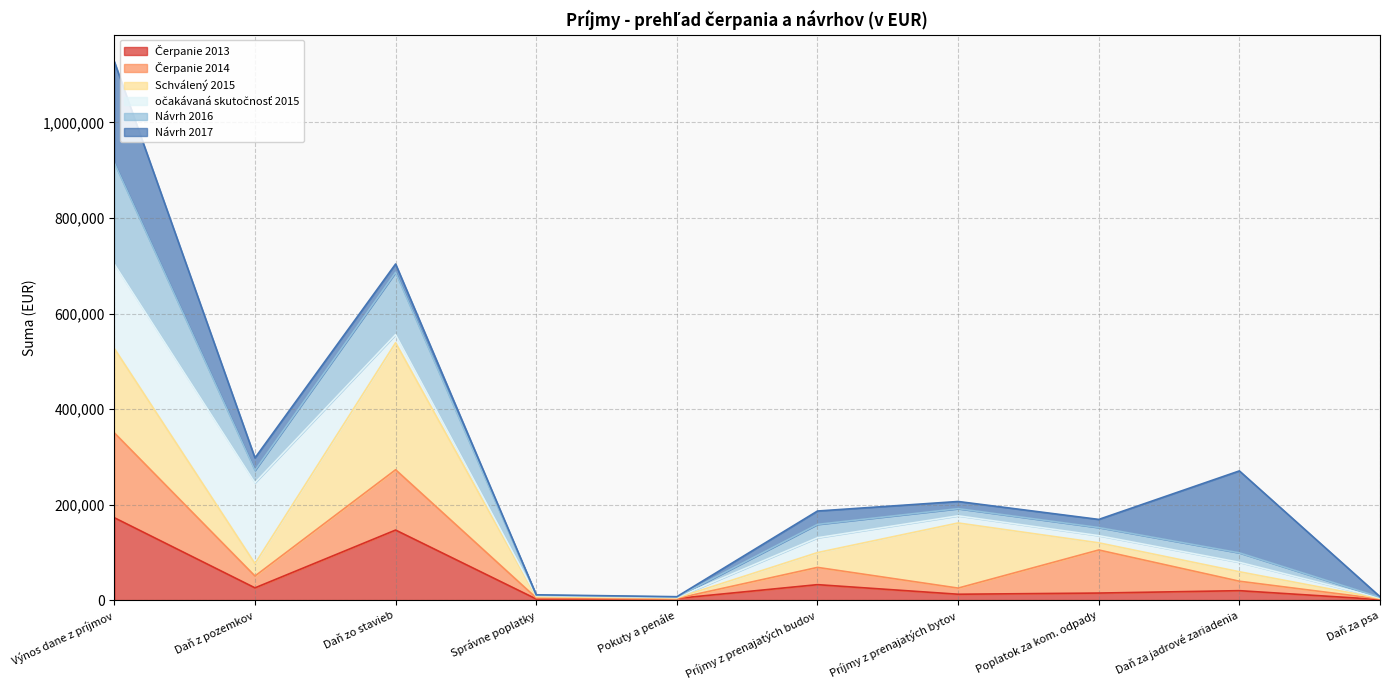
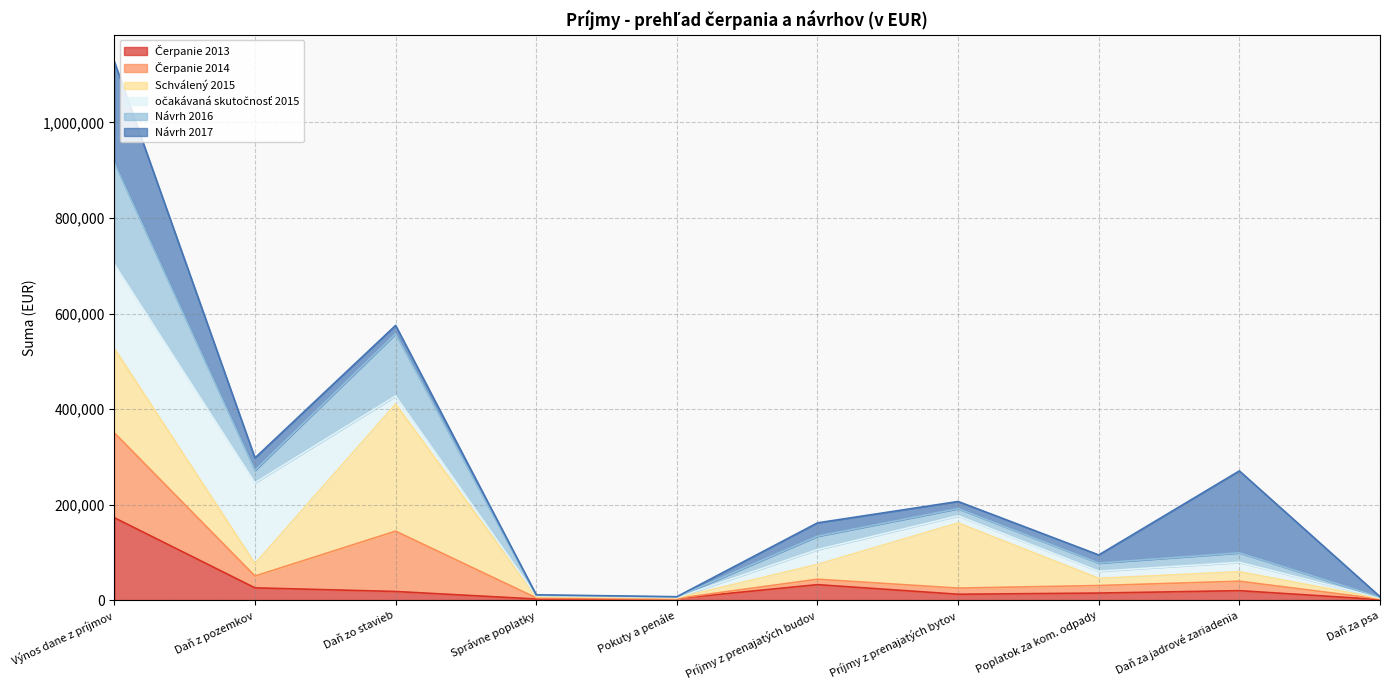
Čerpanie 2013, Daň zo stavieb: 150,000 -> 20,000
Čerpanie 2014, Príjmy z prenajatých budov: 40,000 -> 10,000
Čerpanie 2014, Poplatok za kom. odpady: 90,000 -> 20,000
